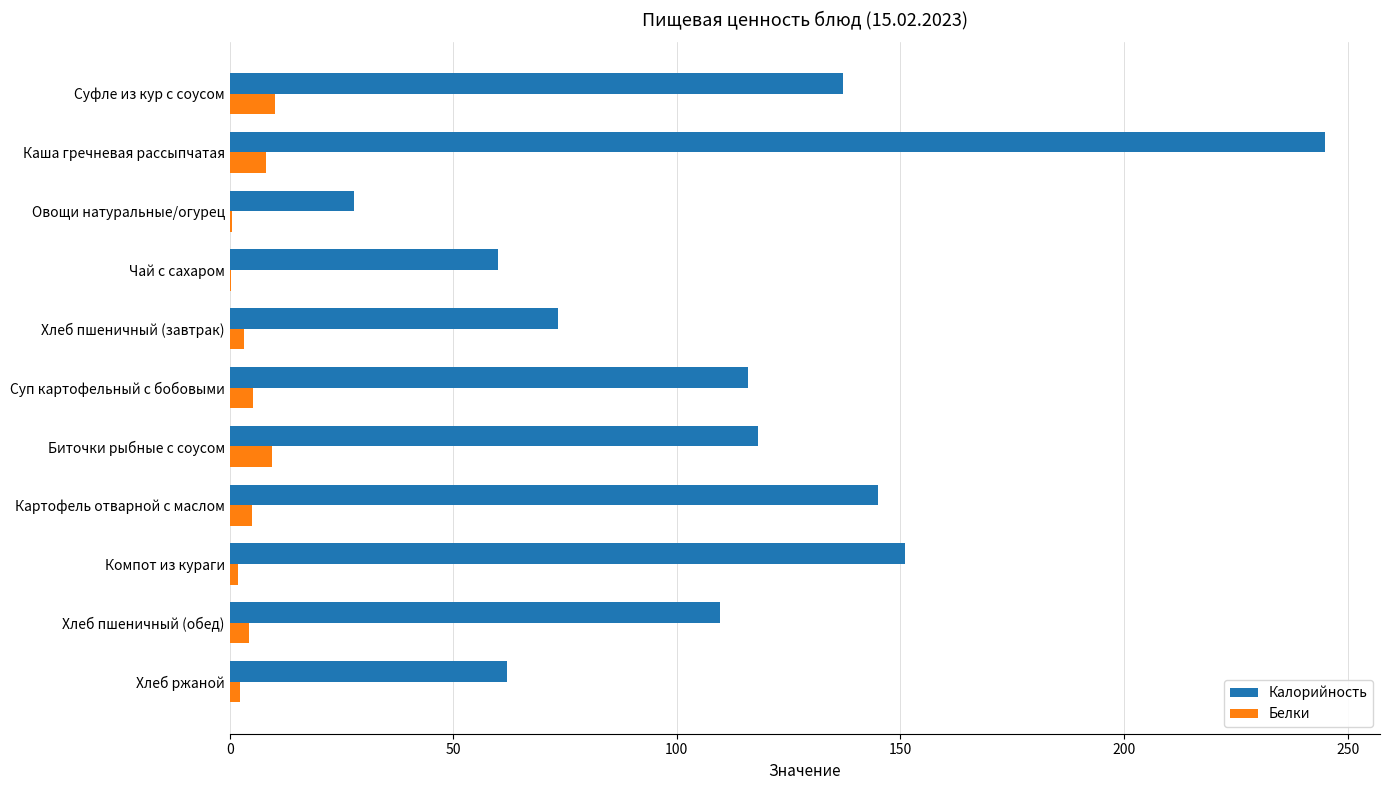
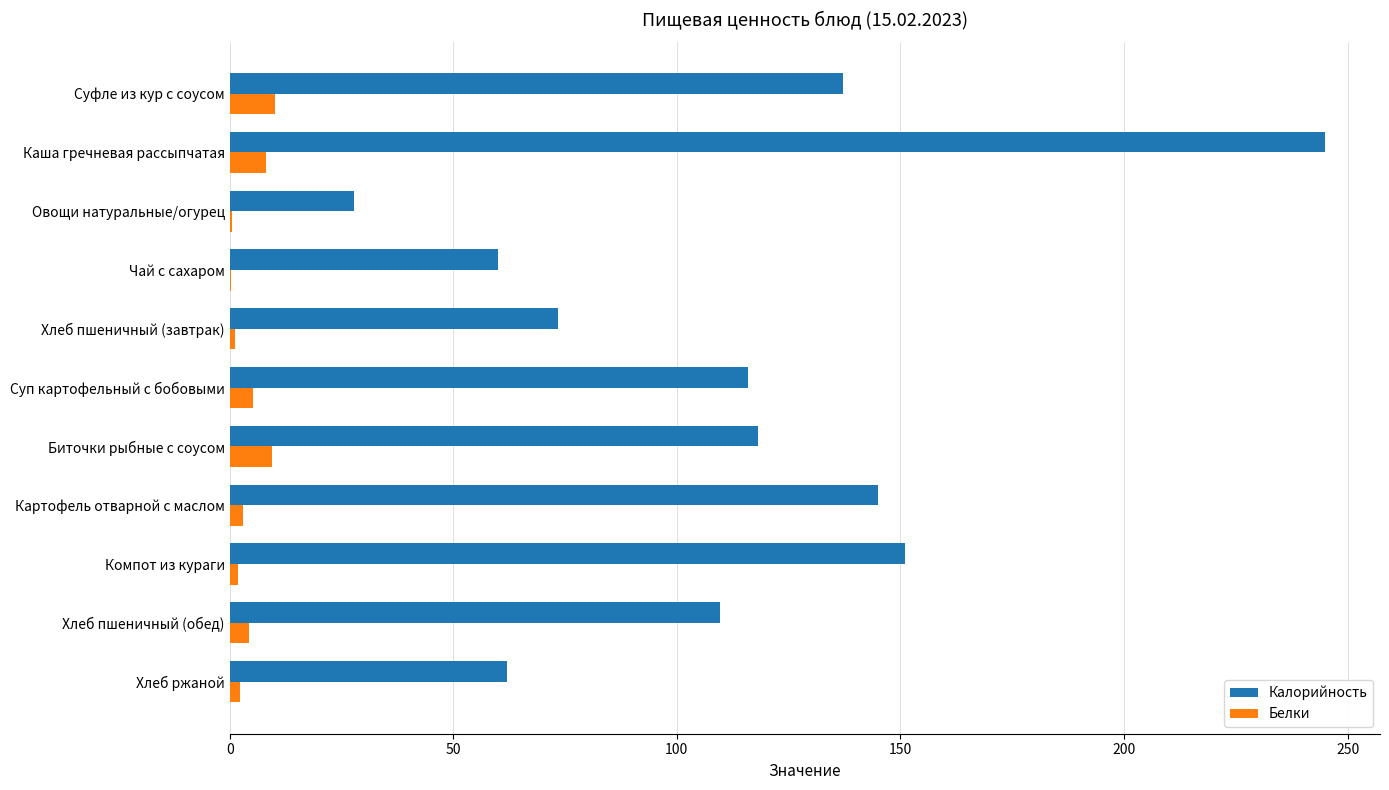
Белки, Хлеб пшеничный (завтрак): 3 -> 1
Белки, Картофель отварной с маслом: 5 -> 3
